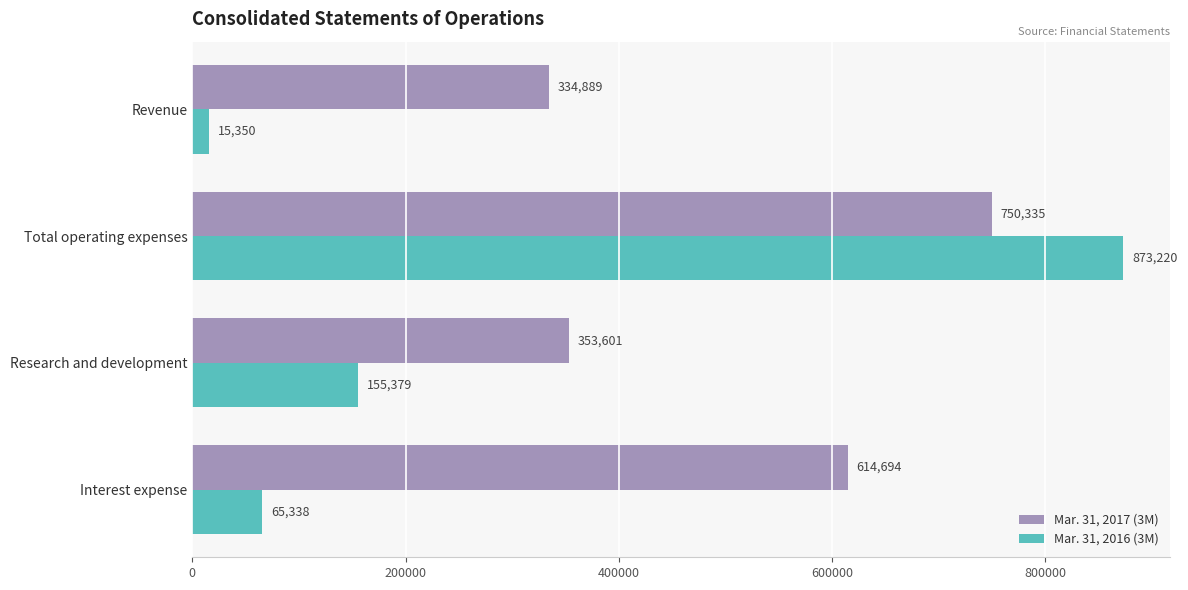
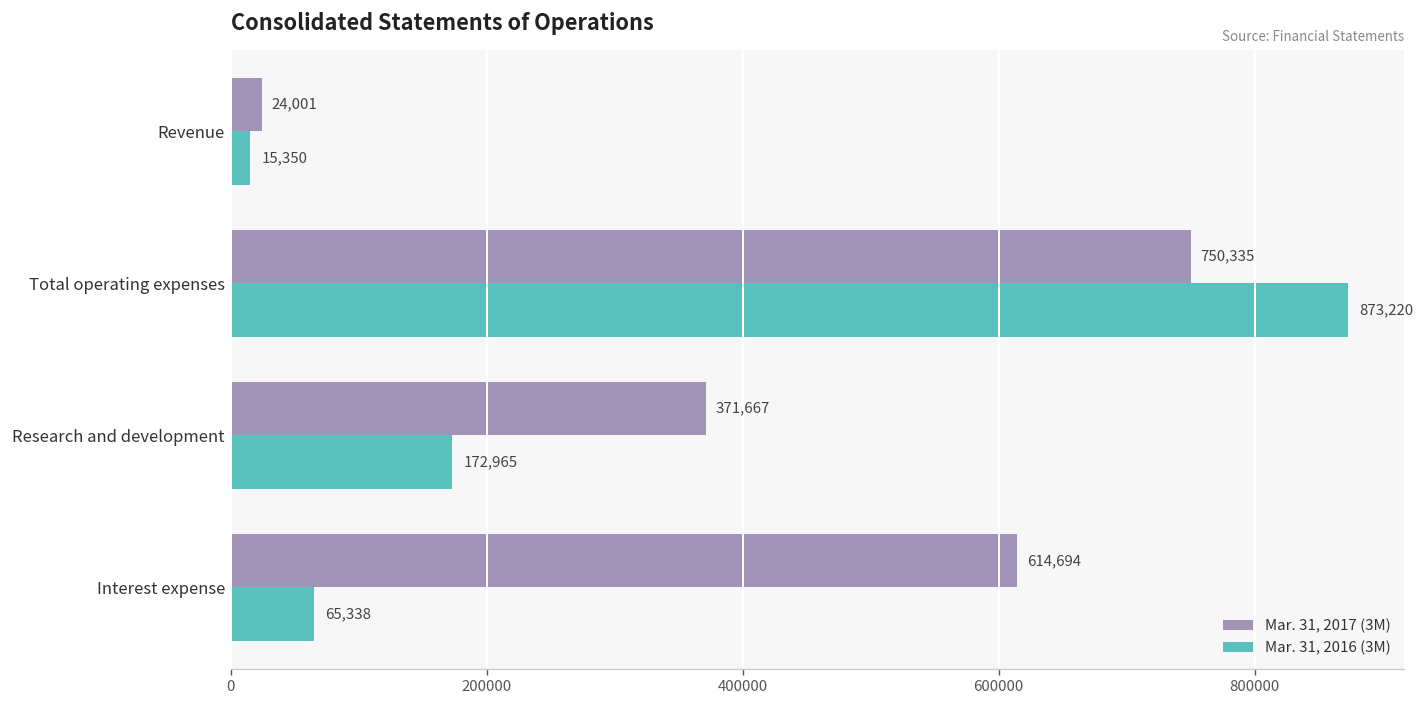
Mar. 31, 2017 (3M), Revenue: 334,889 -> 24,001
Mar. 31, 2017 (3M), Research and development: 353,601 -> 371,667
Mar. 31, 2016 (3M), Research and development: 155,379 -> 172,965
